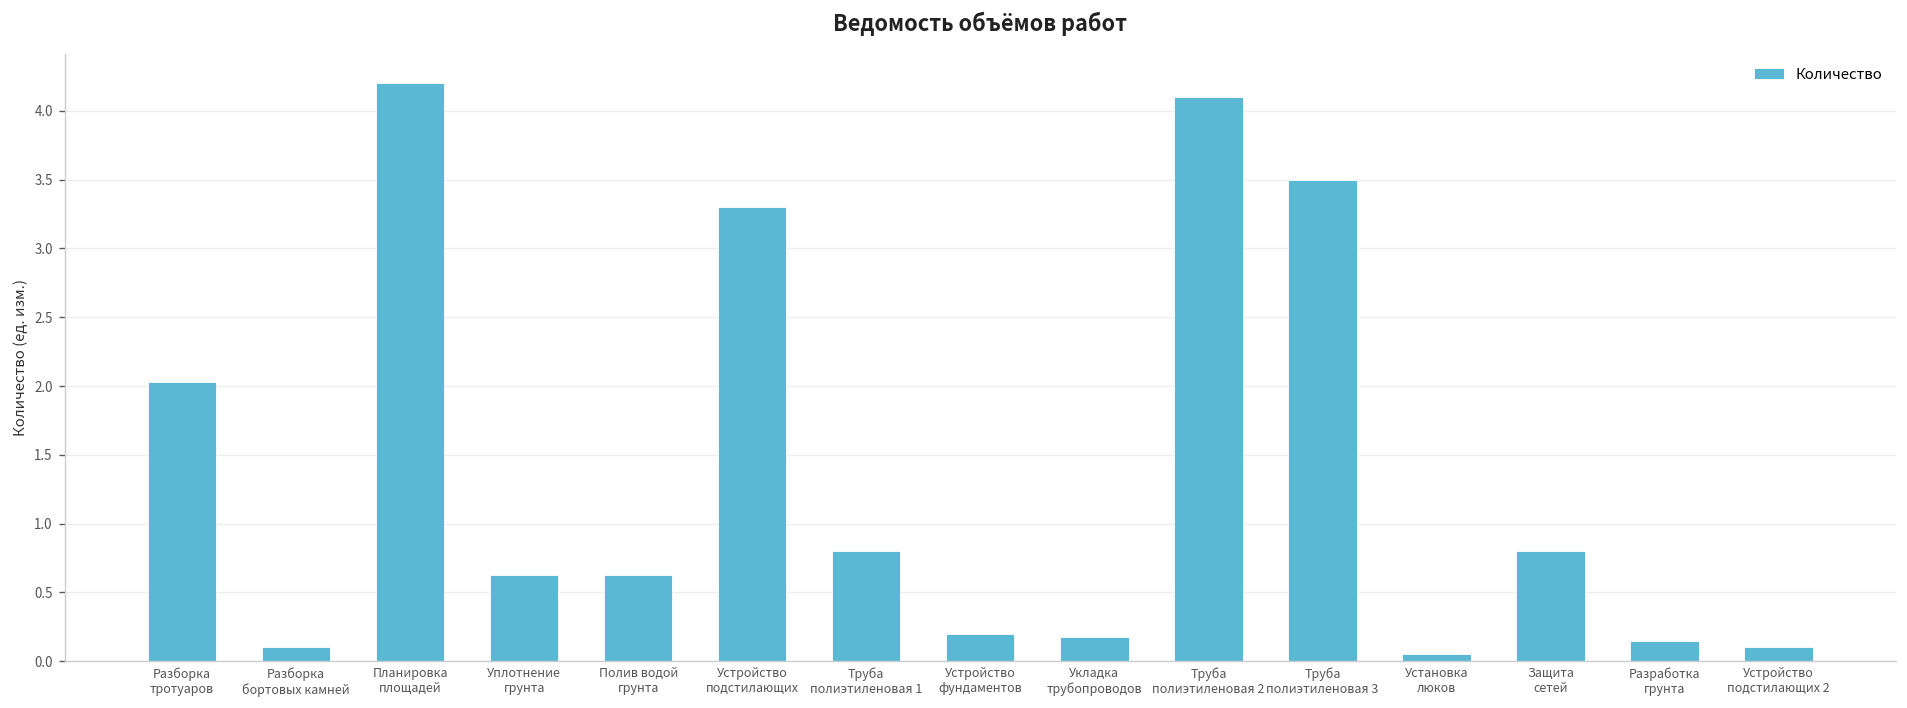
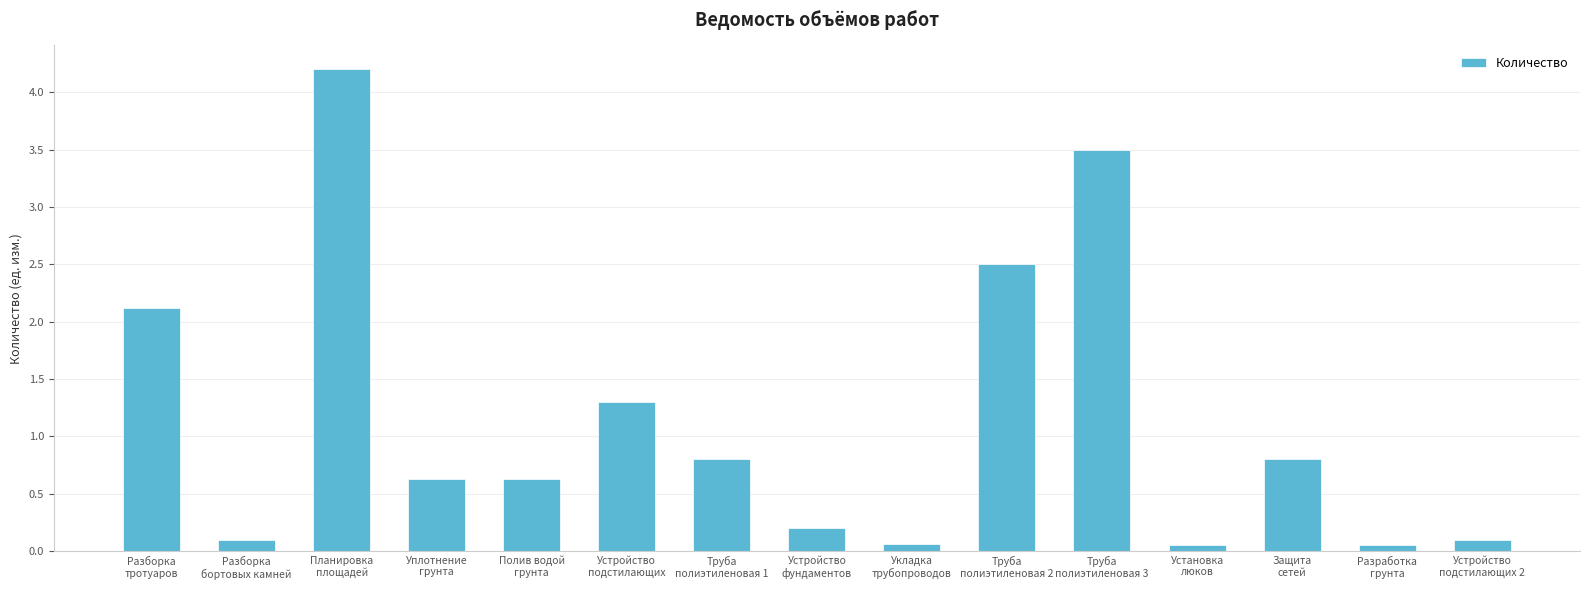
Разборка тротуаров: 2.03 -> 2.12
Устройство подстилающих: 3.3 -> 1.3
Укладка трубопроводов: 0.18 -> 0.06
Труба полиэтиленовая 2: 4.1 -> 2.5
Разработка грунта: 0.15 -> 0.05
